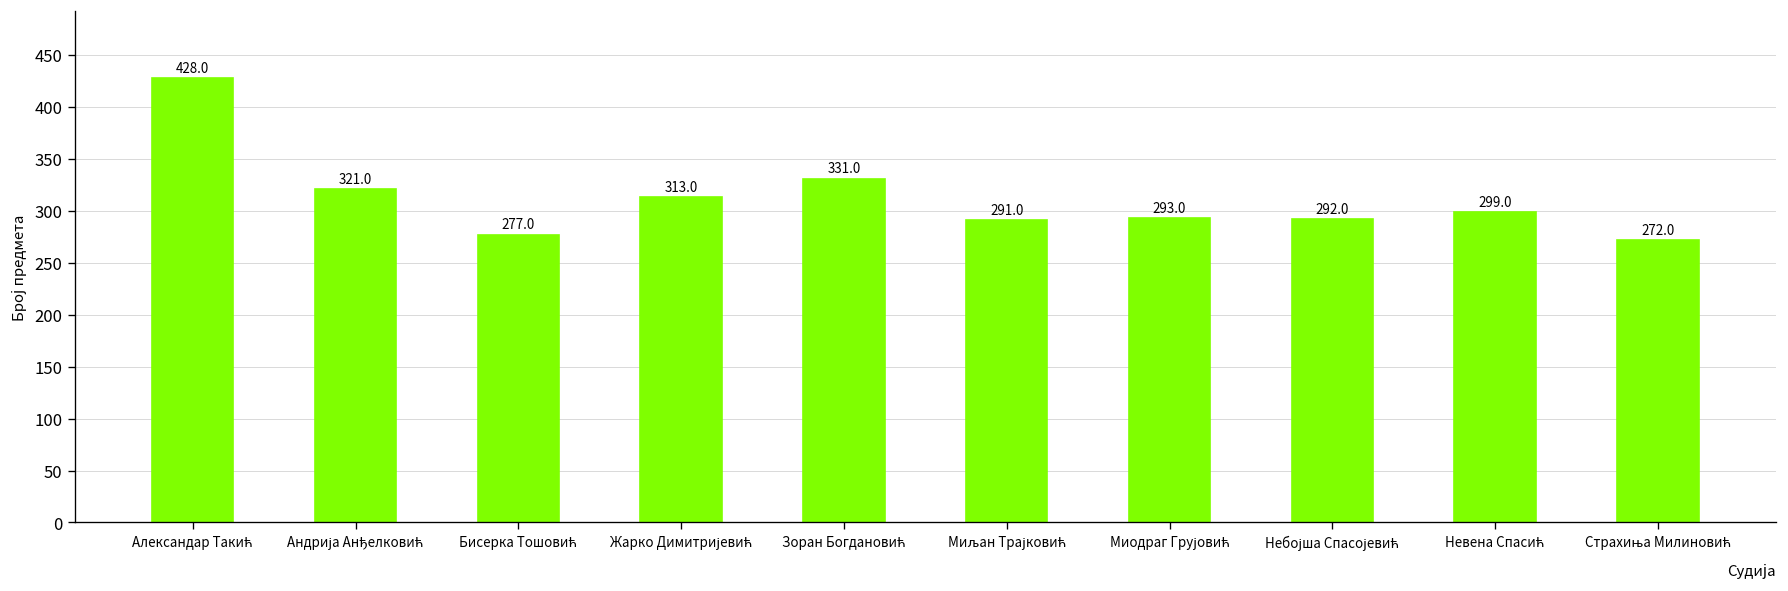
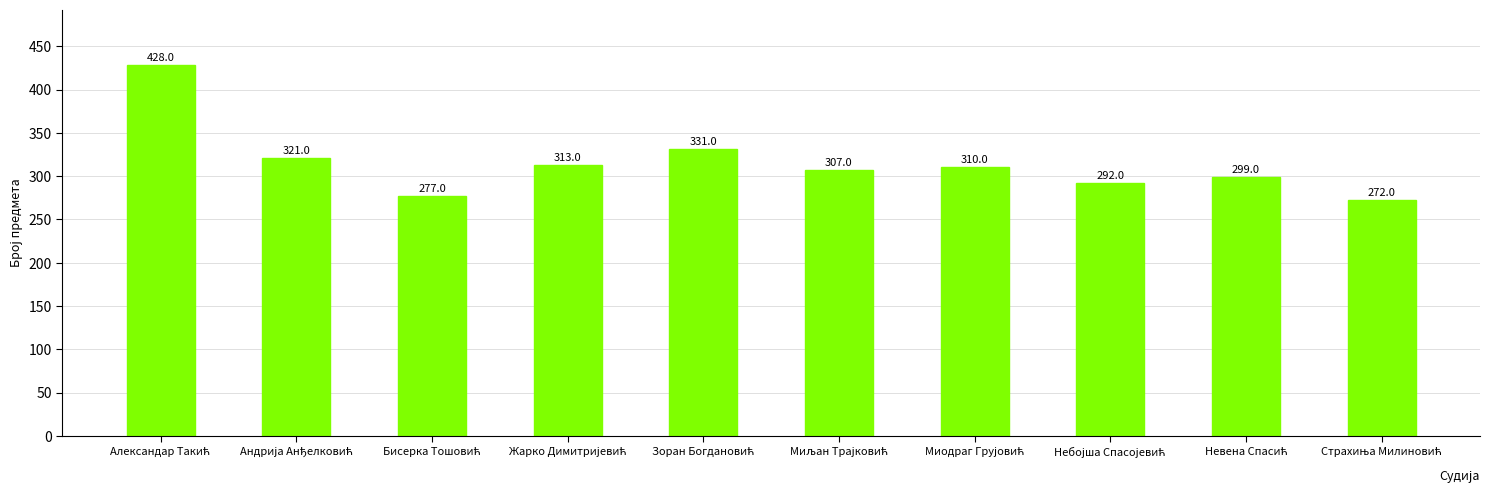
Миљан Трајковић: 291.0 -> 307.0
Миодраг Грујовић: 293.0 -> 310.0
